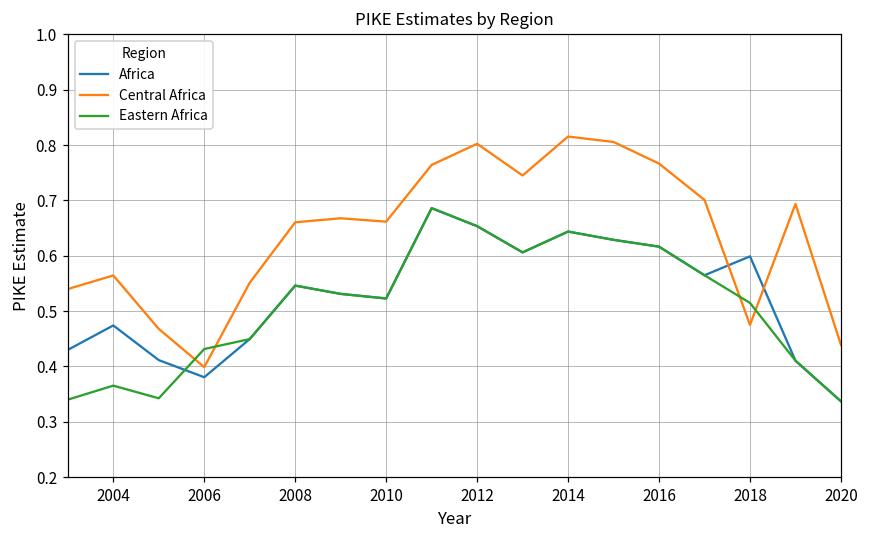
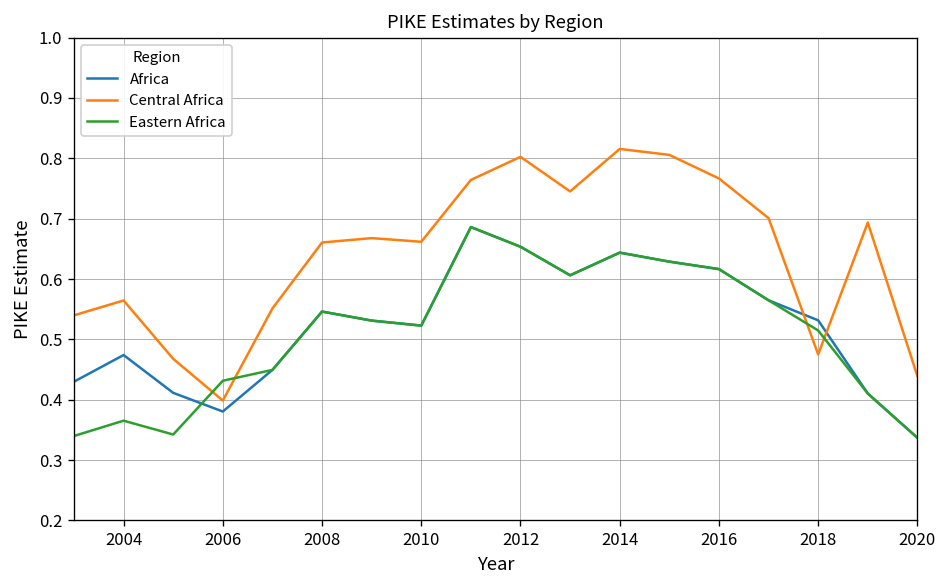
Africa, 2018: 0.60 -> 0.53
